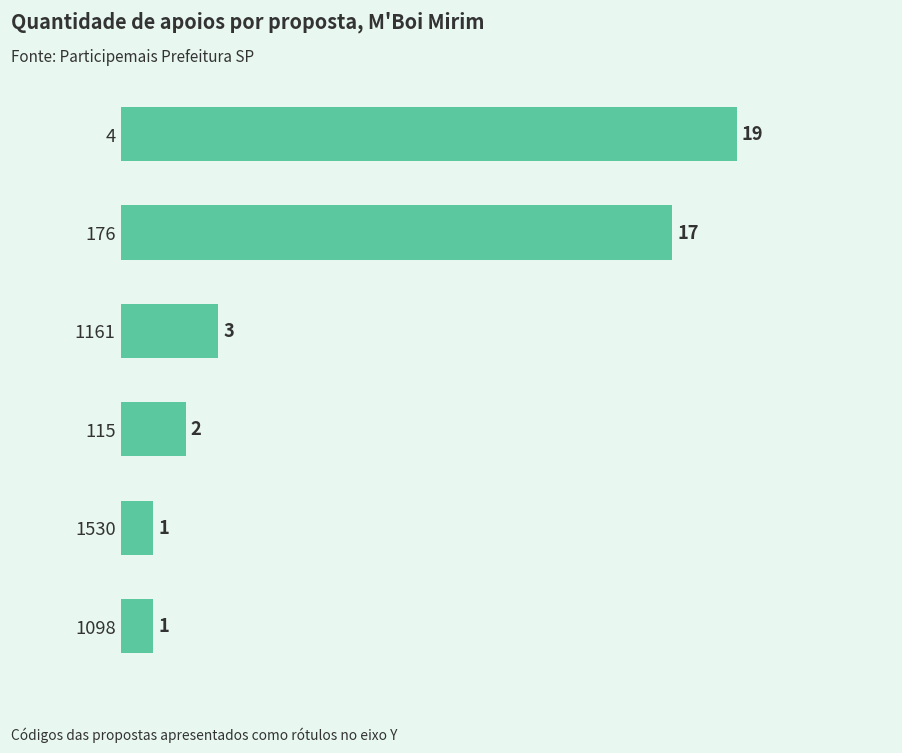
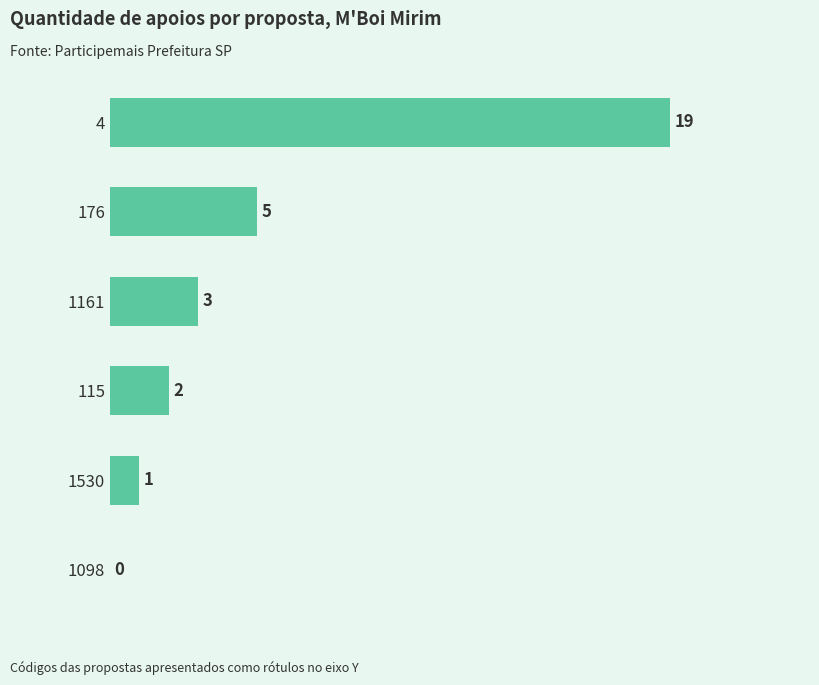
176: 17 -> 5
1098: 1 -> 0
